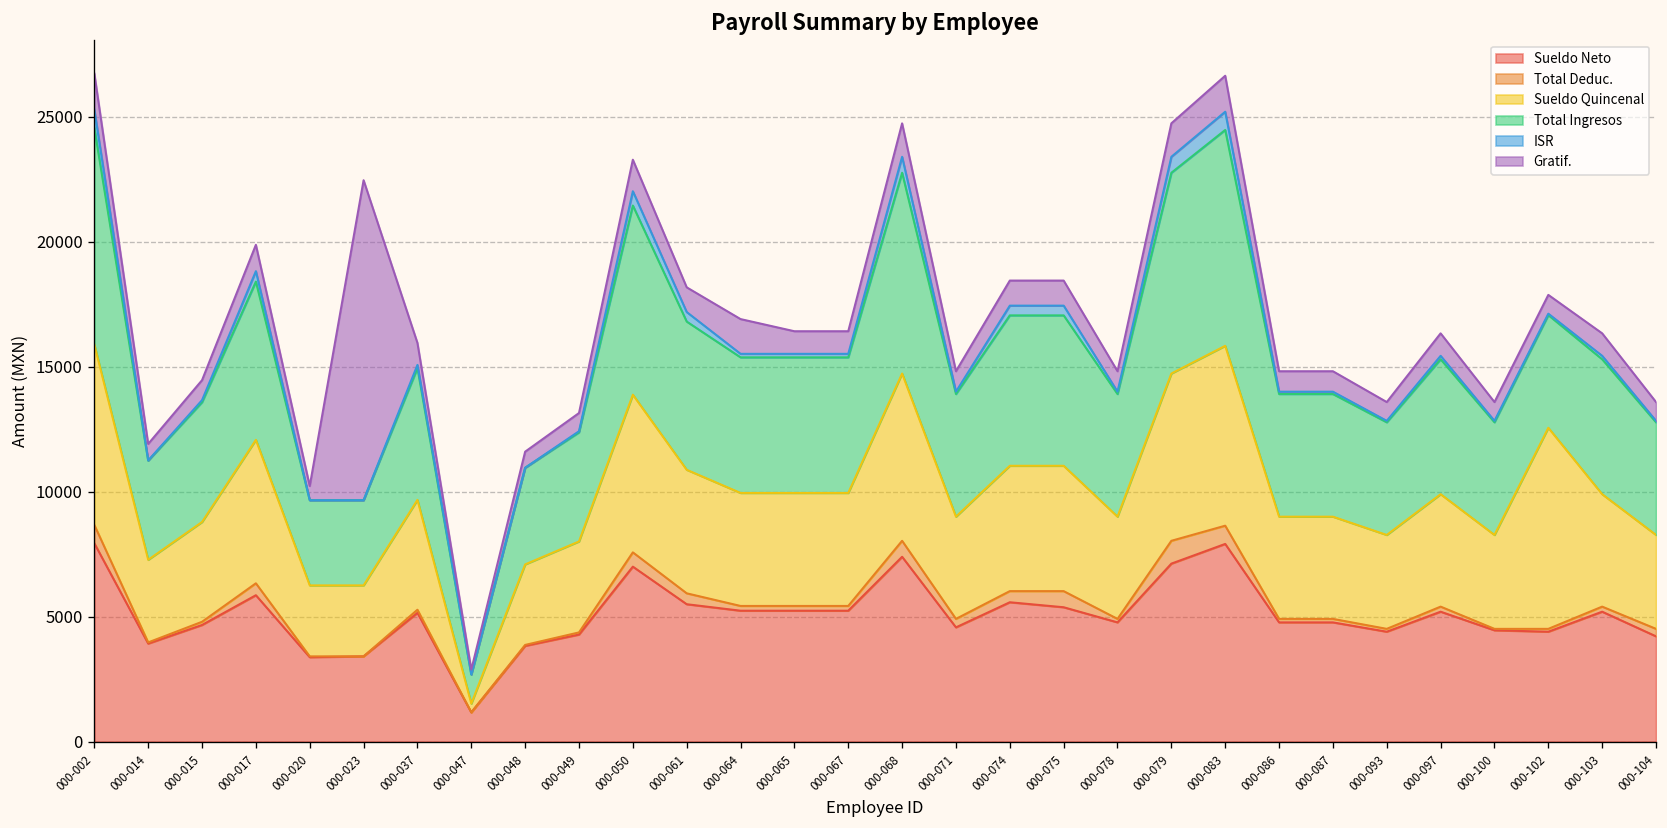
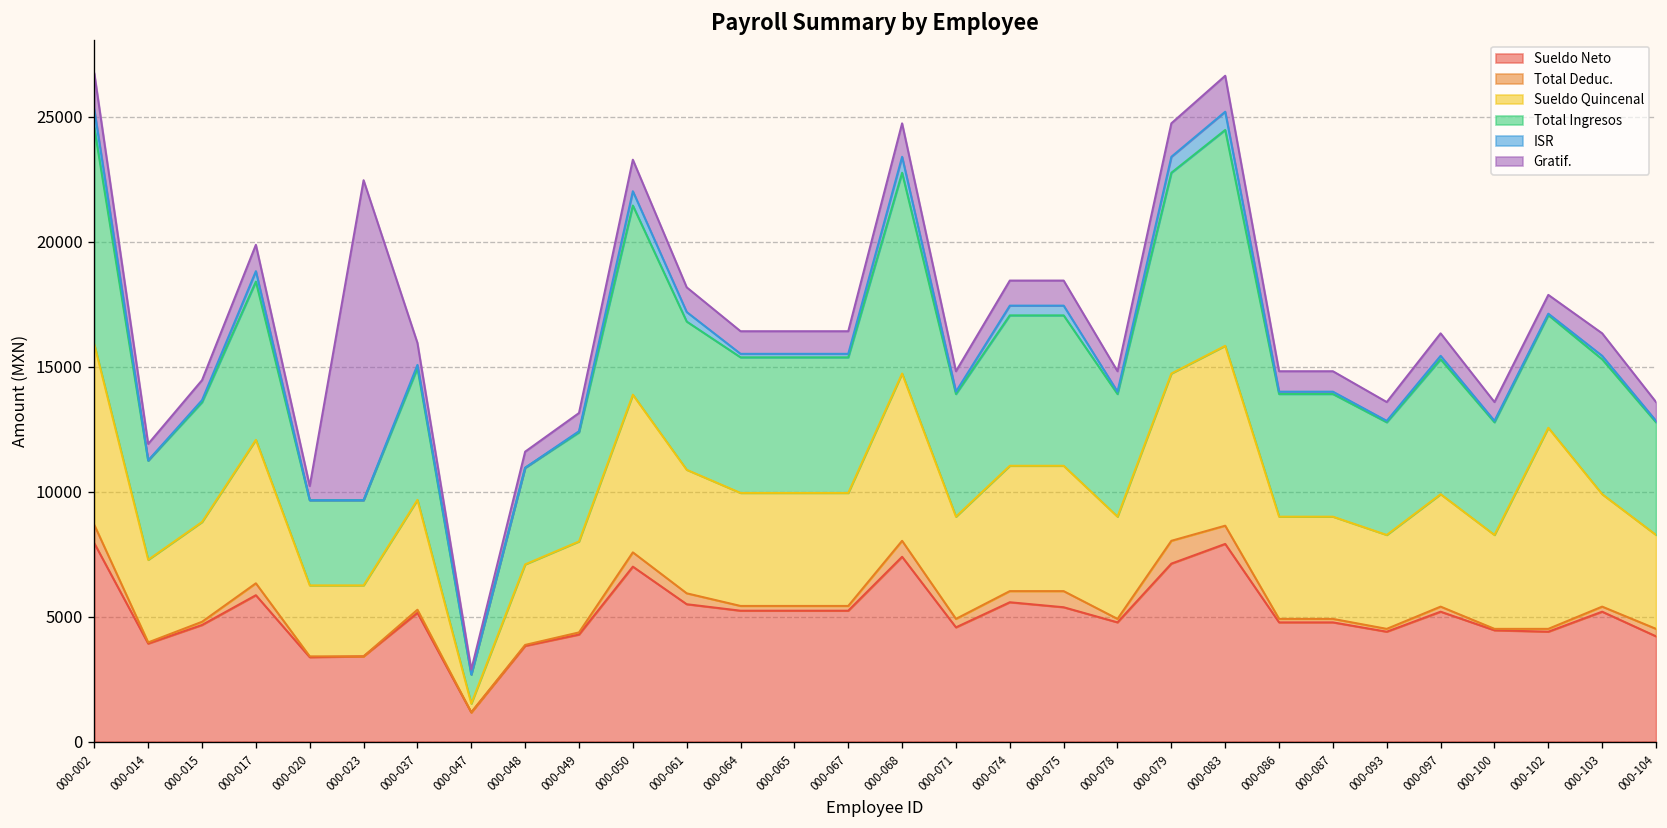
Gratif., 000-064: 1400 -> 900
